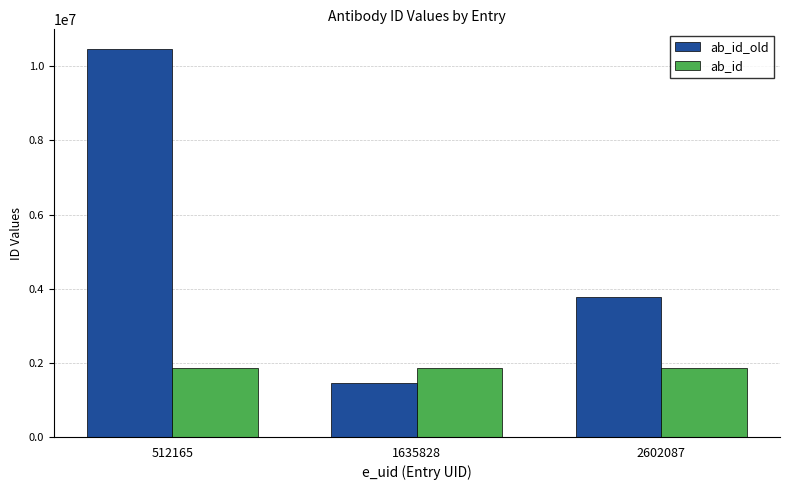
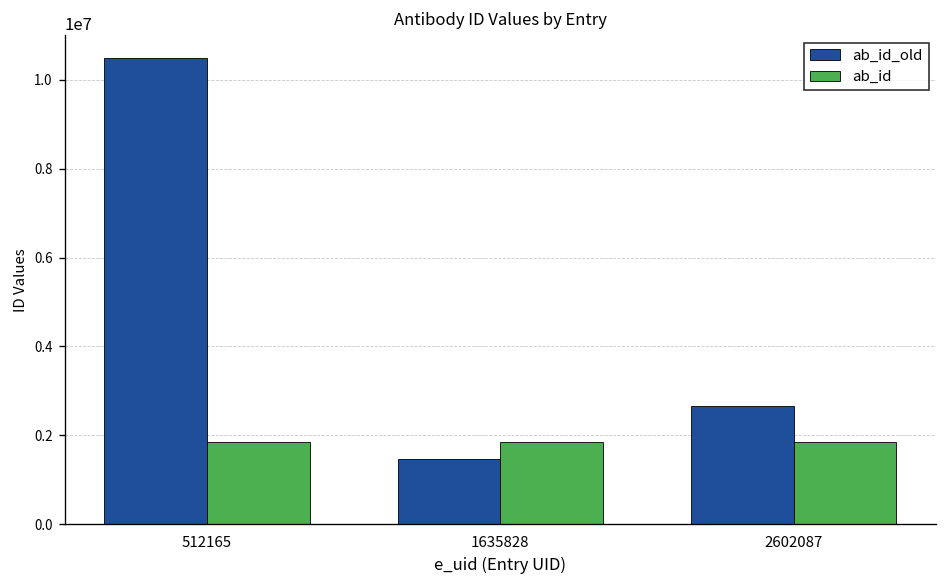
ab_id_old, 2602087: 3800000 -> 2700000
